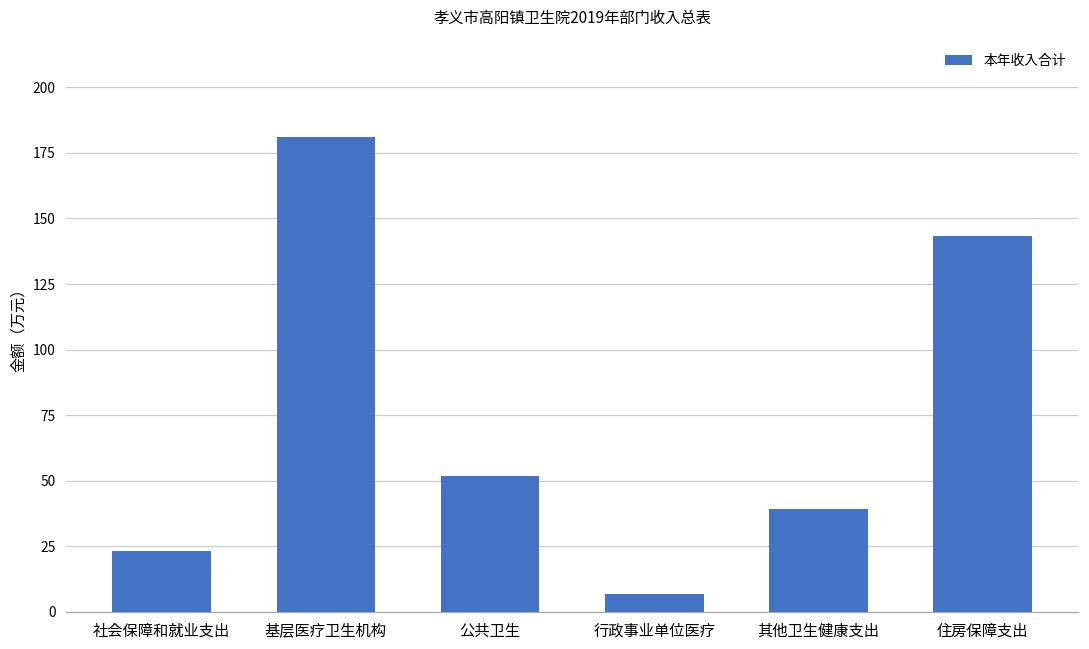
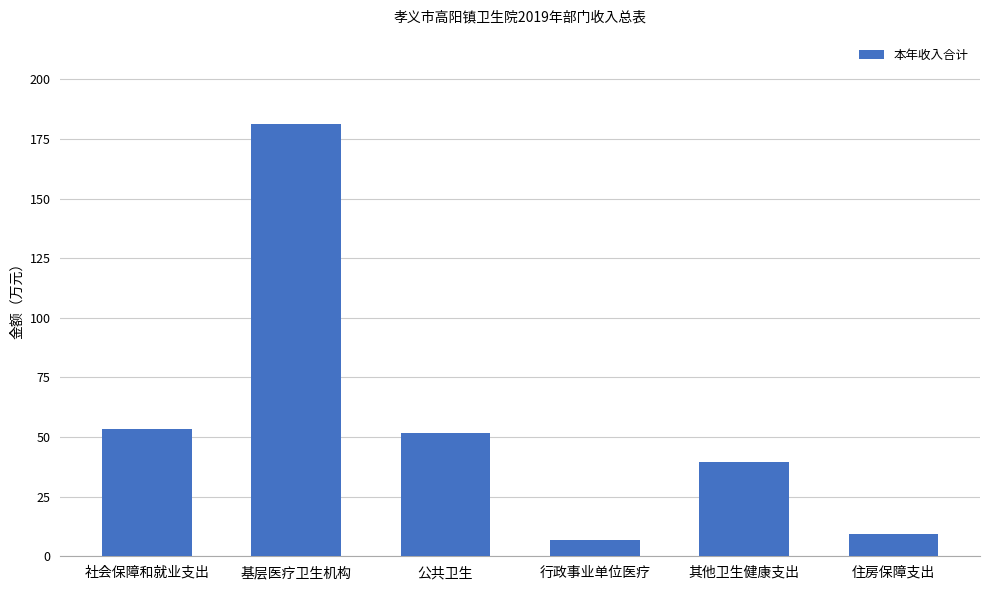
社会保障和就业支出: 23 -> 53
住房保障支出: 143 -> 9
